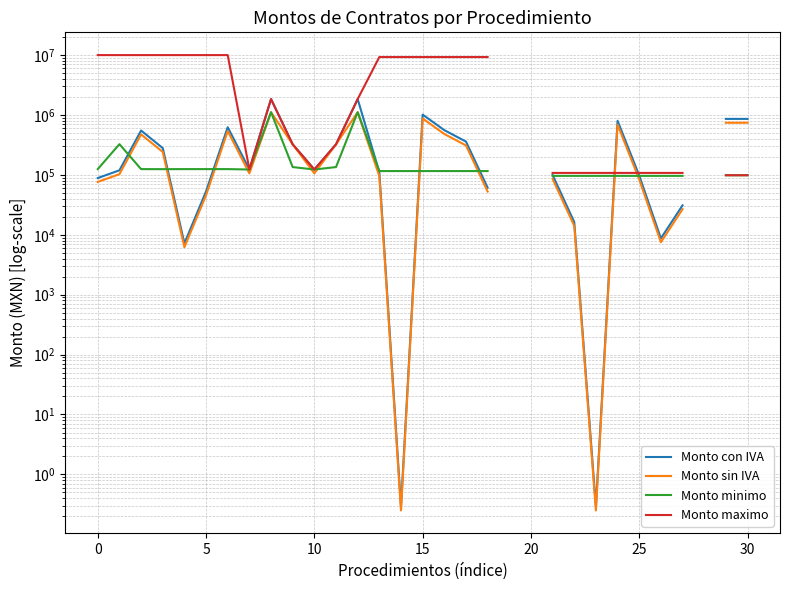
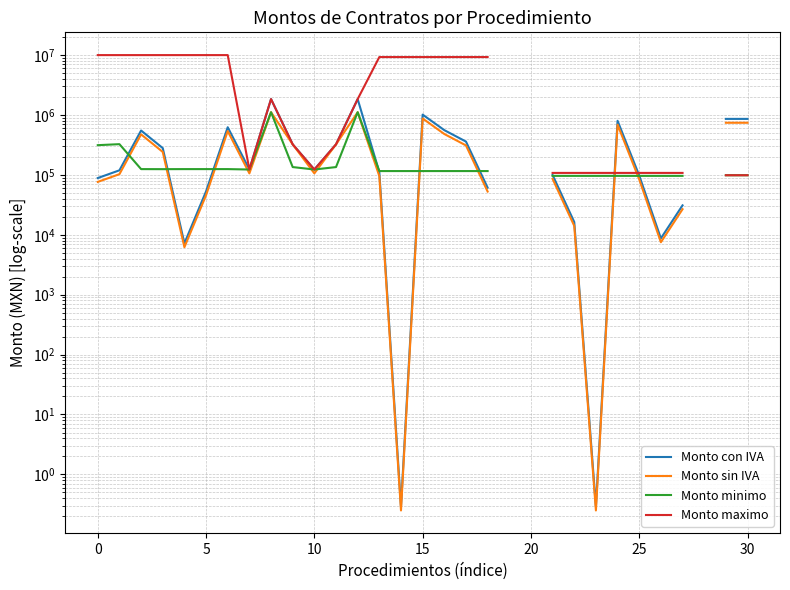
Monto minimo, 0: 120000 -> 300000
